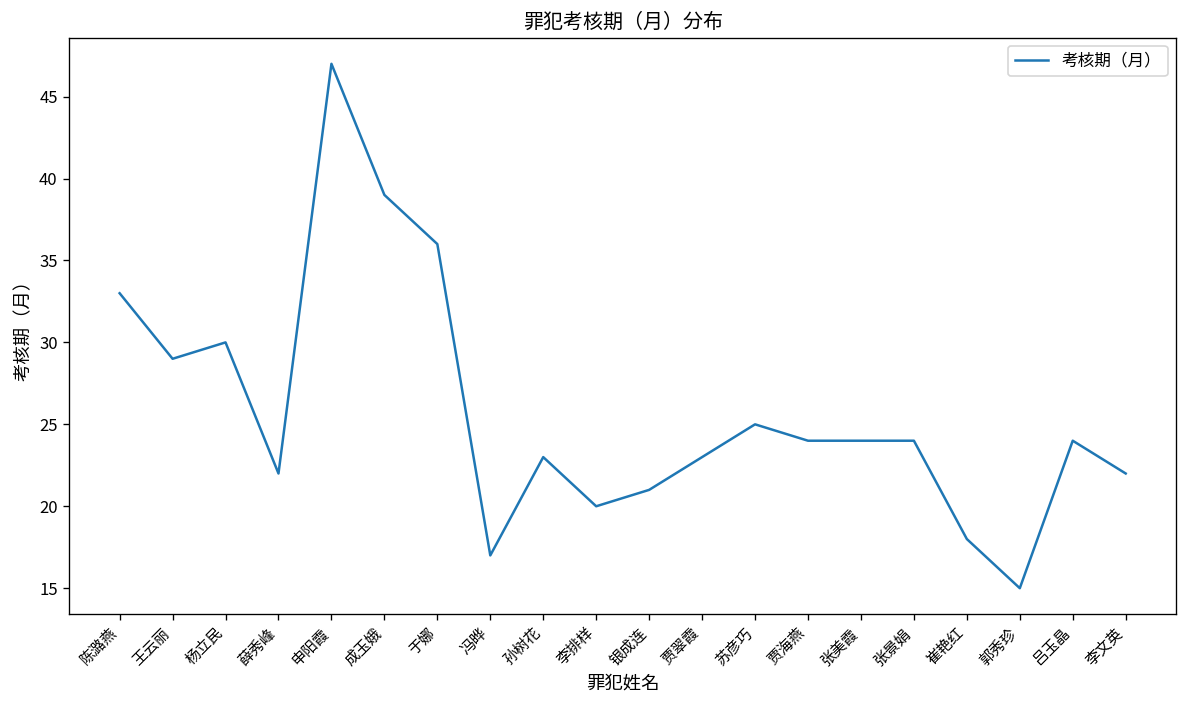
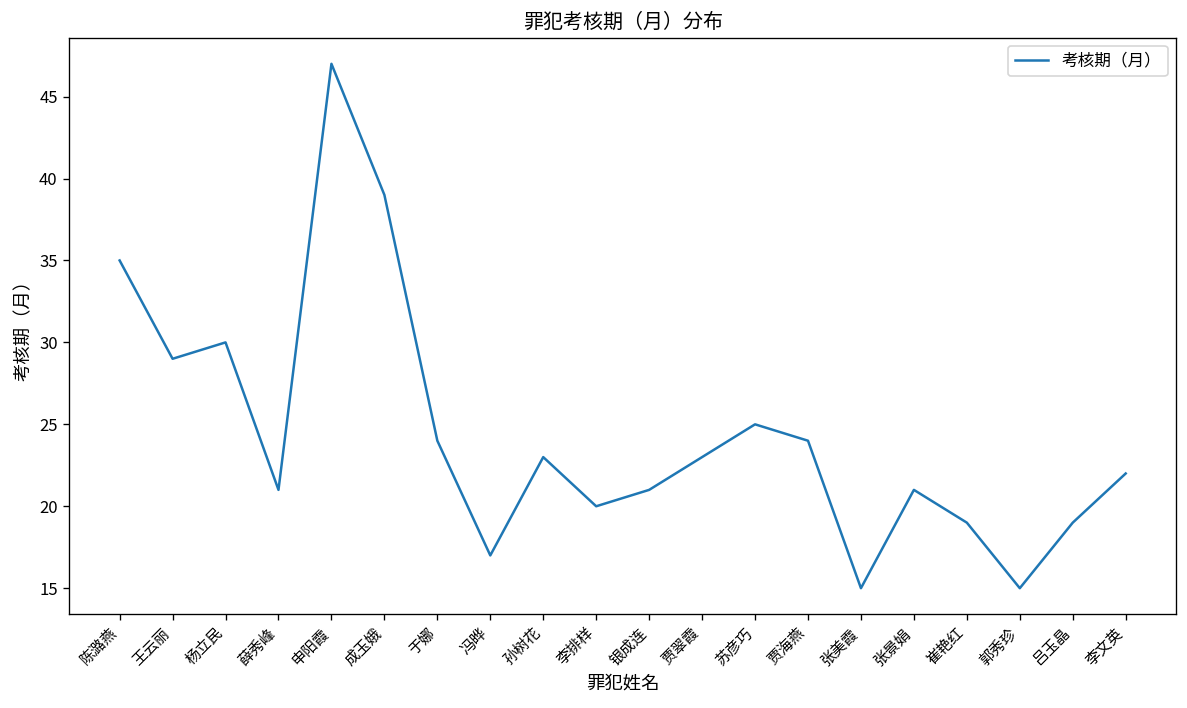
陈潞燕: 33 -> 35
薛秀峰: 22 -> 21
于娜: 36 -> 24
张美霞: 24 -> 15
张景娟: 24 -> 21
崔艳红: 18 -> 19
吕玉晶: 24 -> 19
